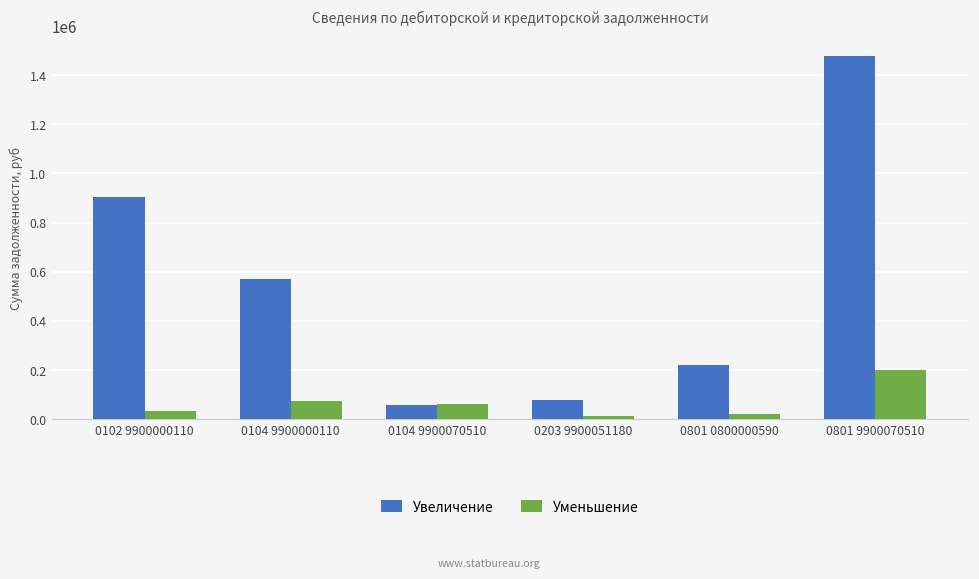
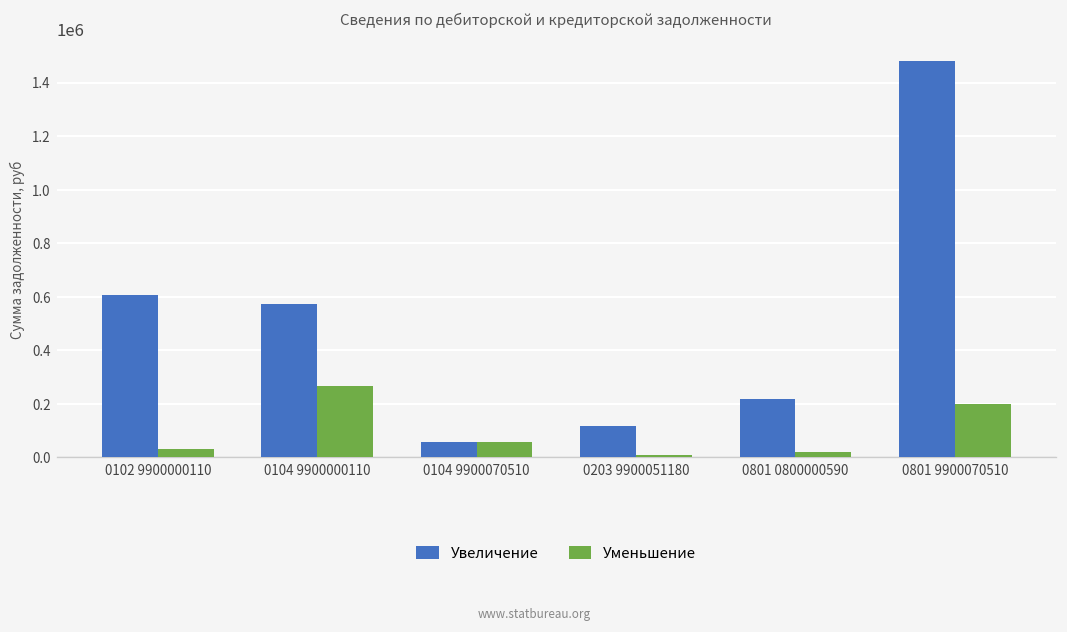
Увеличение, 0102 9900000110: 900000 -> 610000
Уменьшение, 0104 9900000110: 70000 -> 270000
Увеличение, 0203 9900051180: 80000 -> 120000
